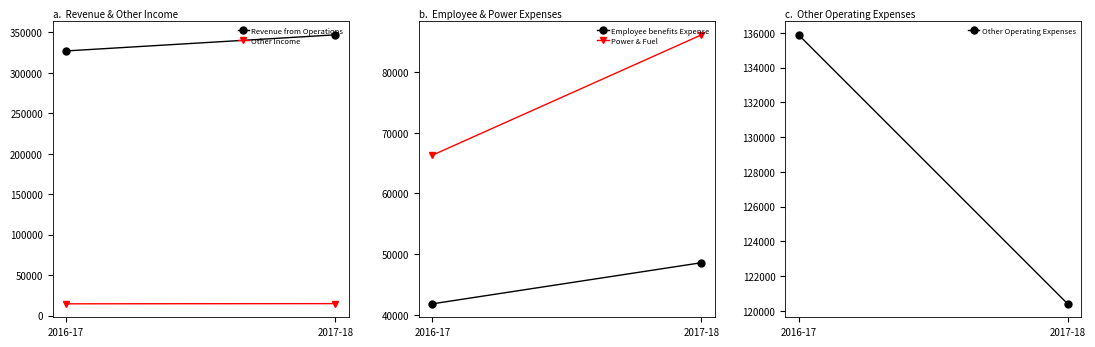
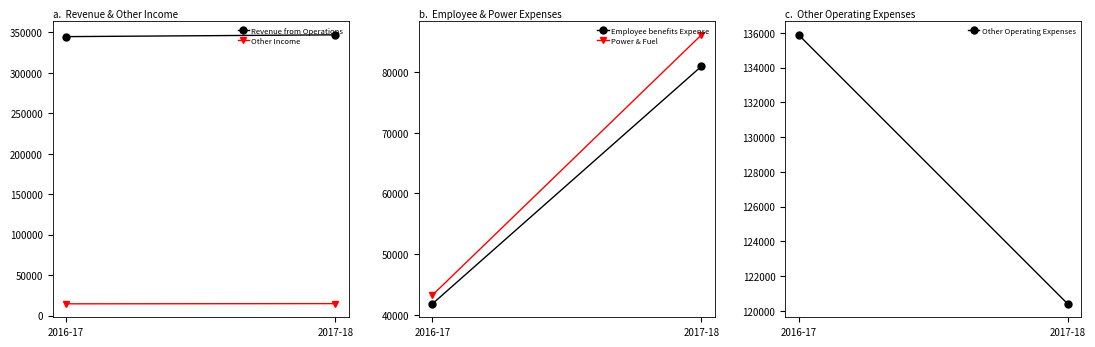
a. Revenue & Other Income, Revenue from Operations, 2016-17: 330000 -> 340000
b. Employee & Power Expenses, Power & Fuel, 2016-17: 66000 -> 43000
b. Employee & Power Expenses, Employee benefits Expense, 2017-18: 49000 -> 81000
